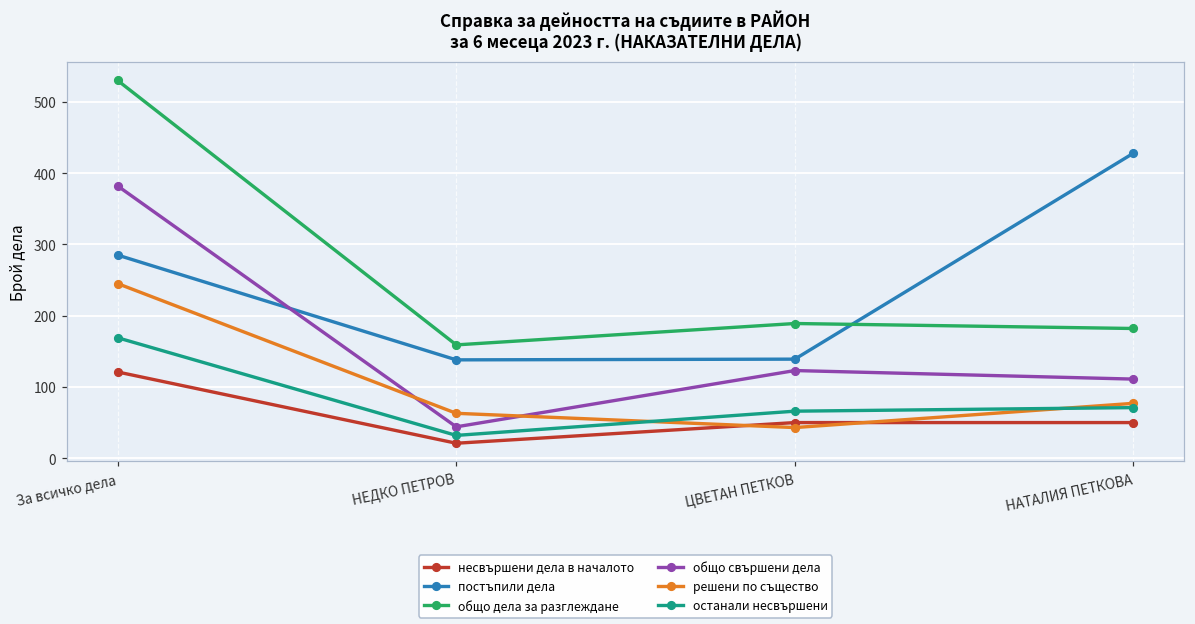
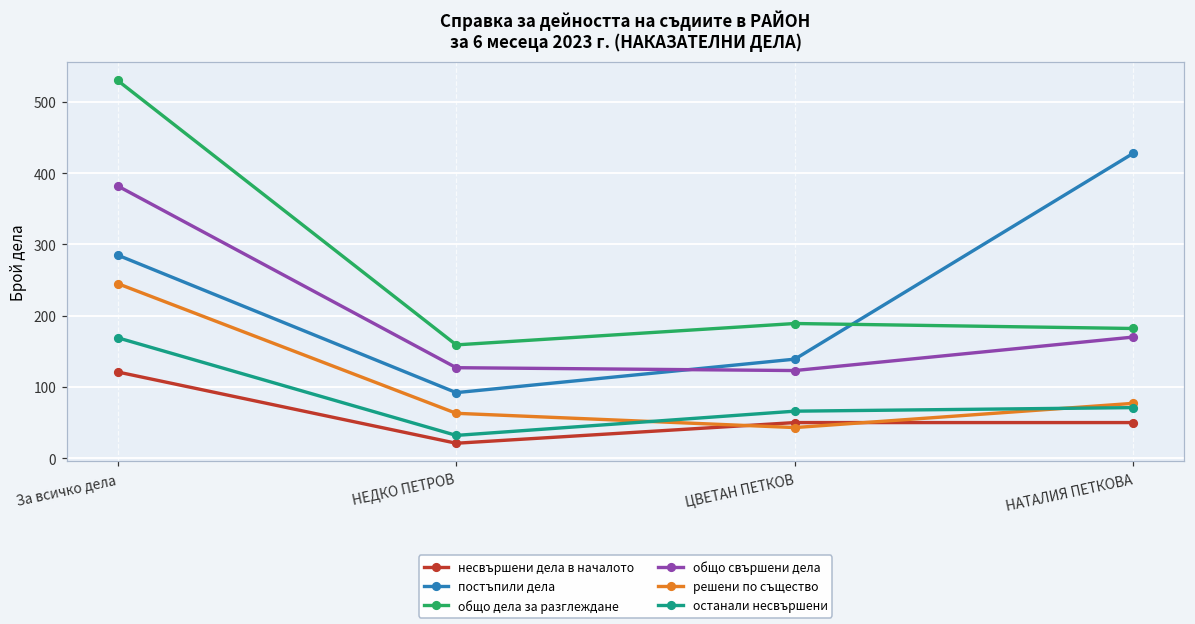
постъпили дела, НЕДКО ПЕТРОВ: 140 -> 90
общо свършени дела, НЕДКО ПЕТРОВ: 40 -> 130
общо свършени дела, НАТАЛИЯ ПЕТКОВА: 110 -> 170
